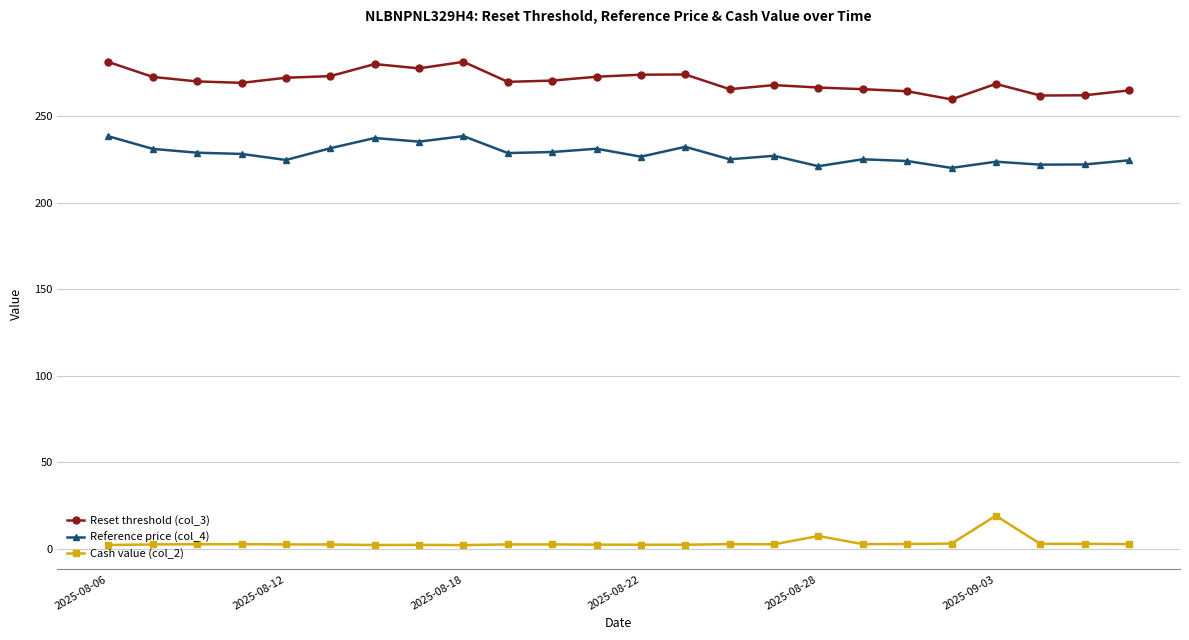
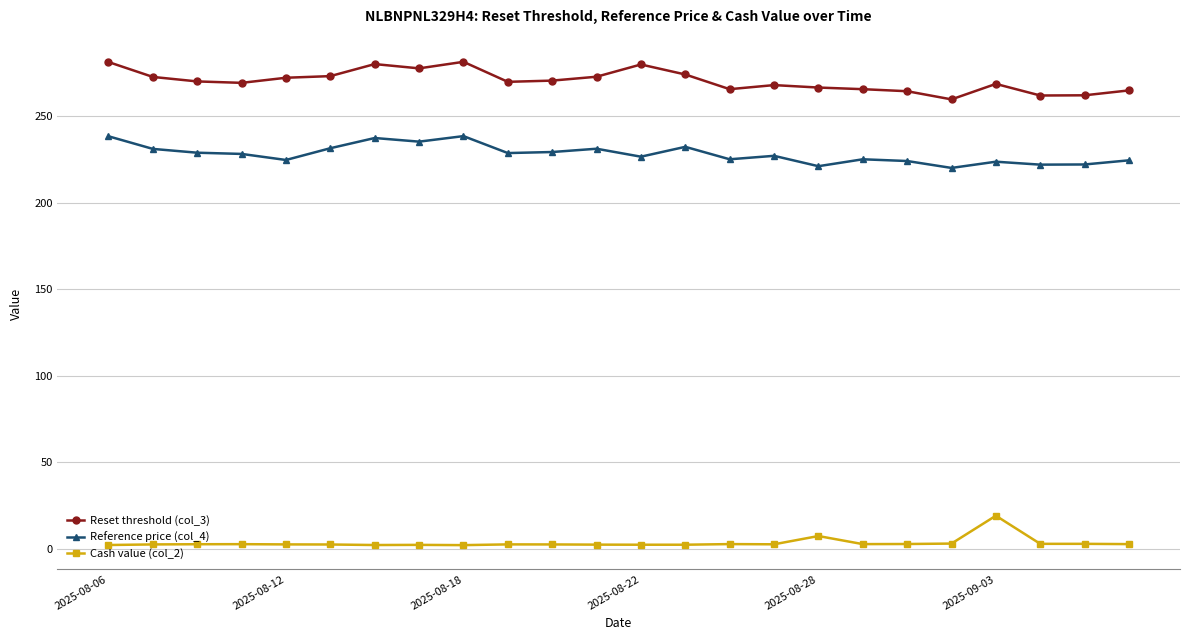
Reset threshold (col_3), 2025-08-22: 274 -> 280
